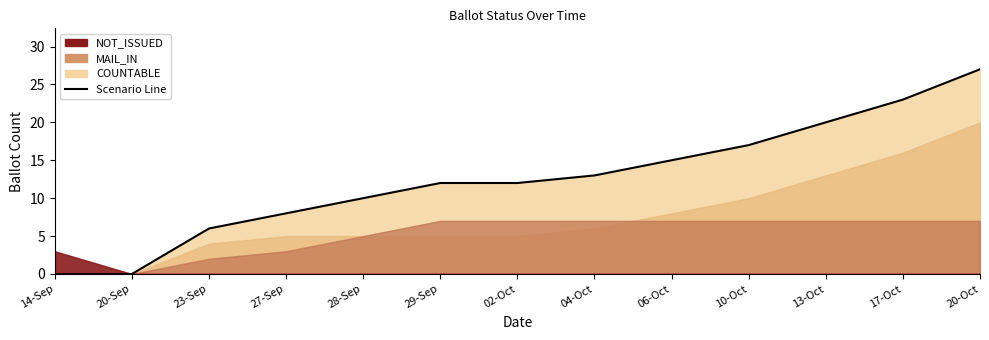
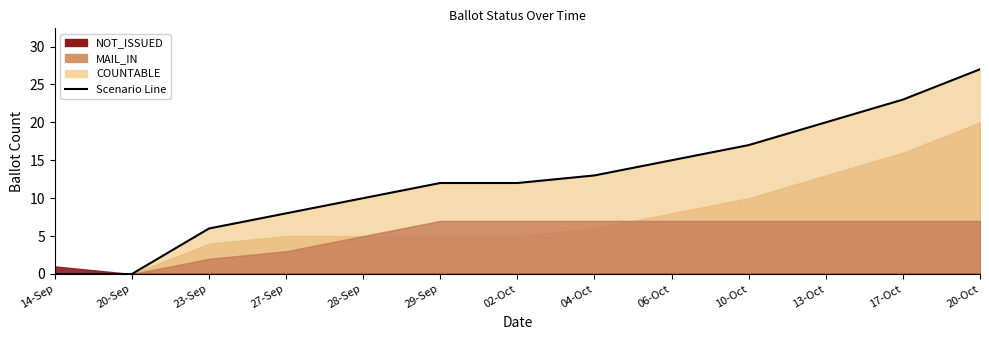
NOT_ISSUED, 14-Sep: 3 -> 1
